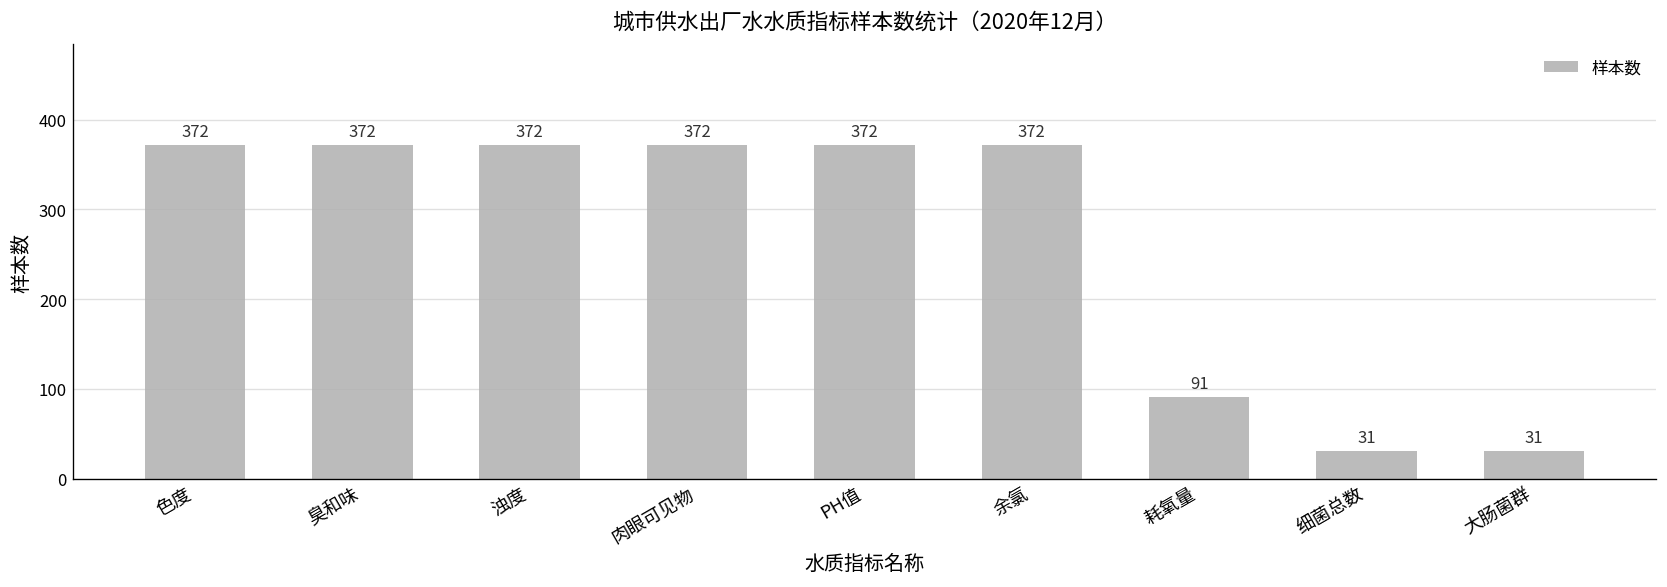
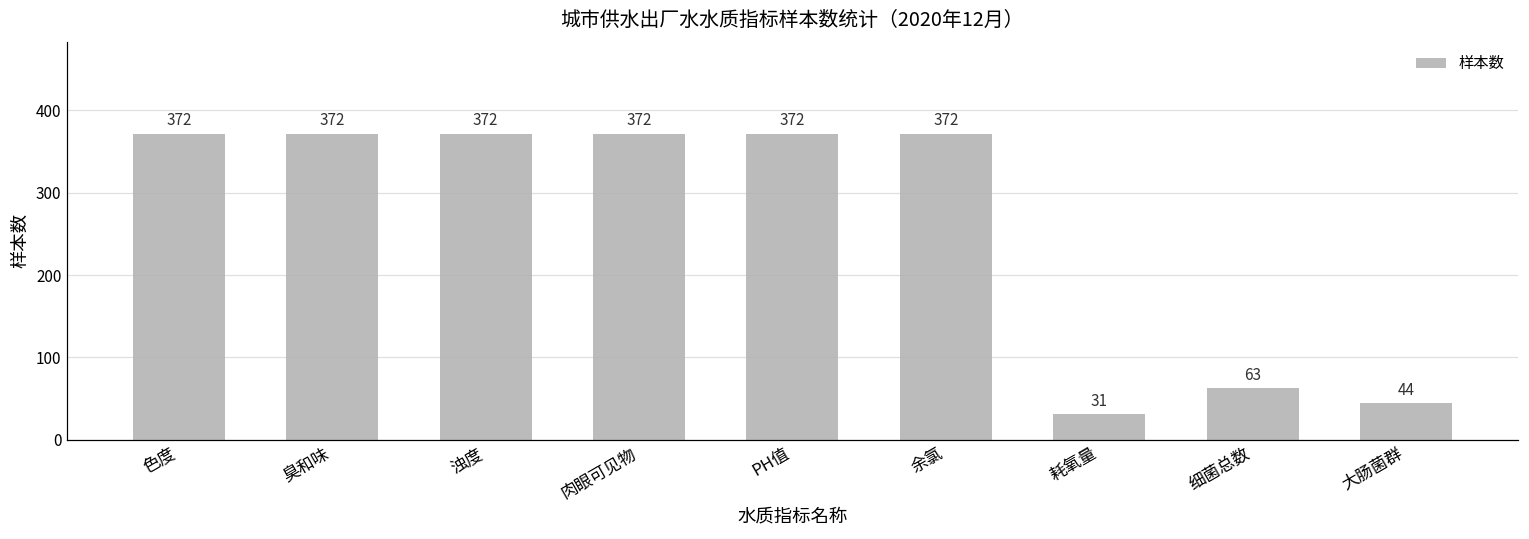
耗氧量: 91 -> 31
细菌总数: 31 -> 63
大肠菌群: 31 -> 44
